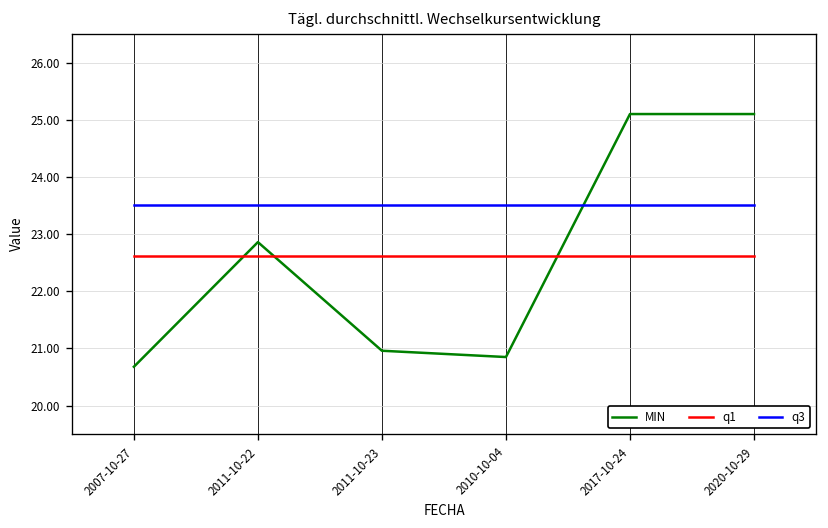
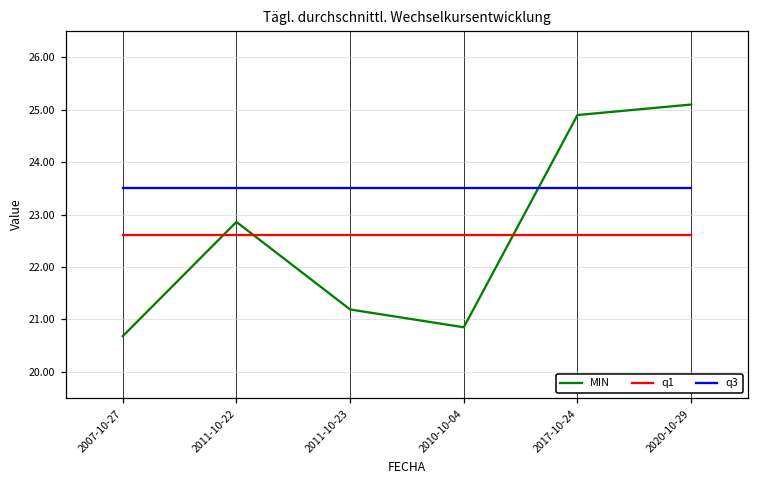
MIN, 2011-10-23: 21.0 -> 21.2
MIN, 2017-10-24: 25.1 -> 24.9
